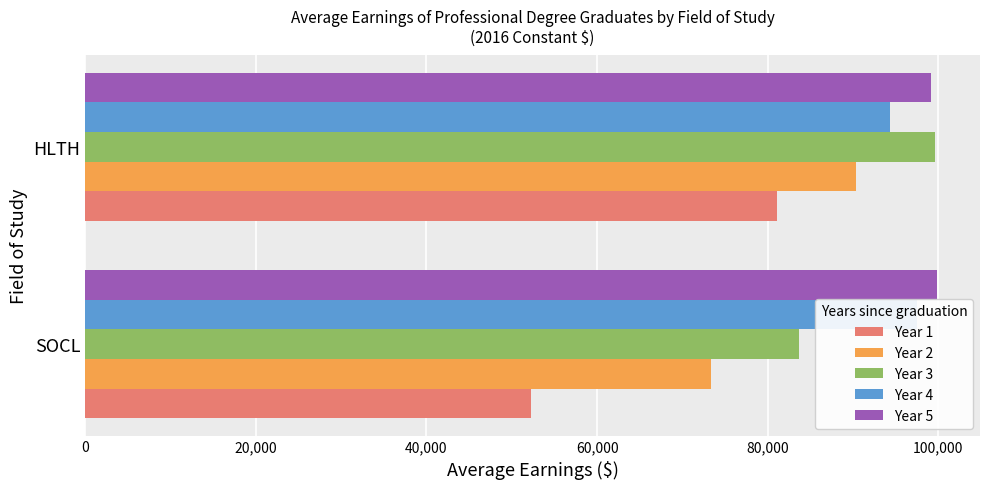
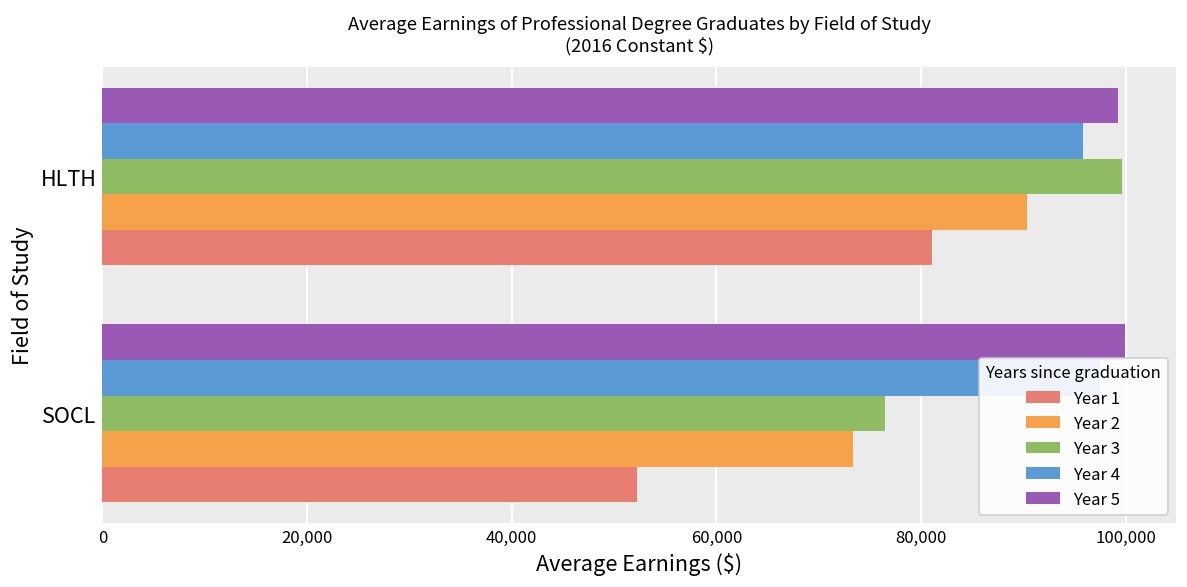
Year 4, HLTH: 94,000 -> 96,000
Year 3, SOCL: 84,000 -> 76,000
